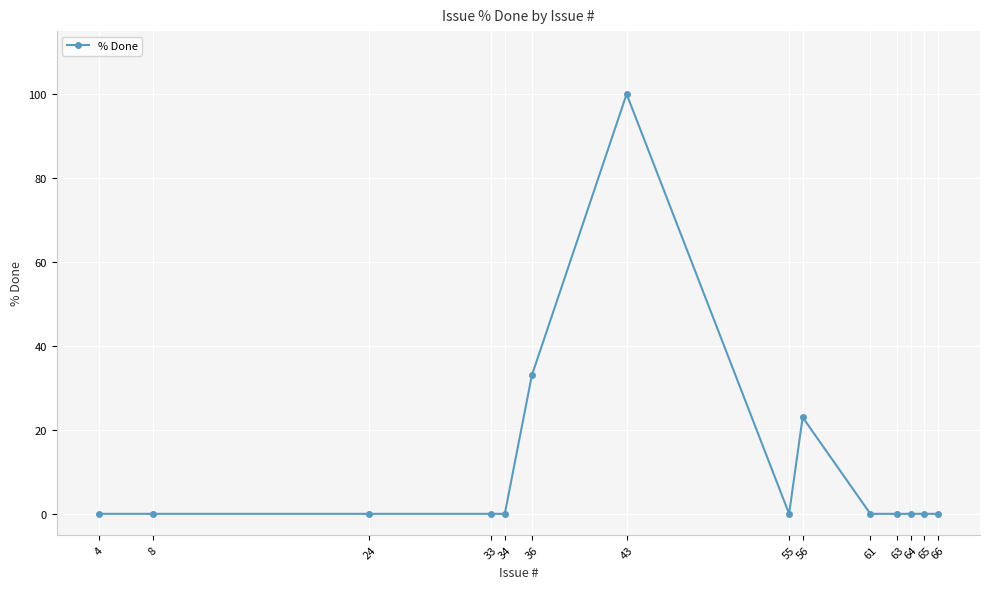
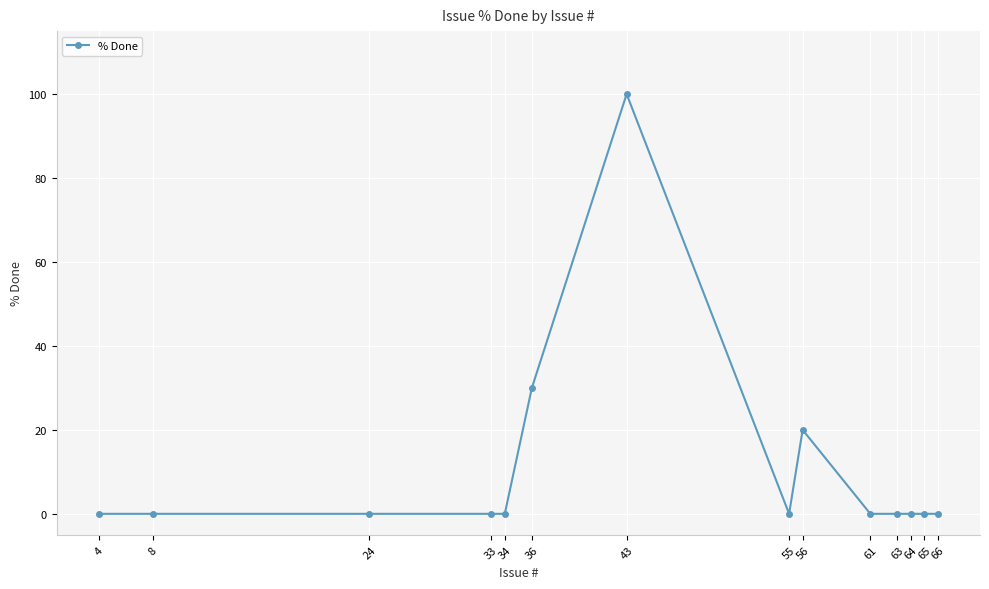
36: 33 -> 30
56: 23 -> 20
